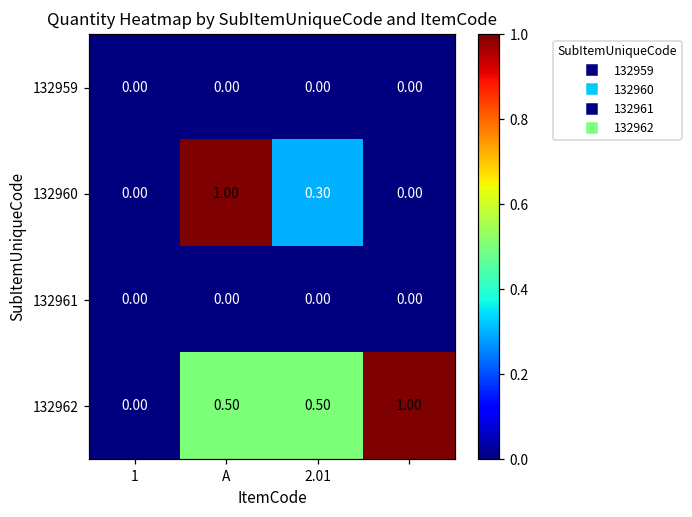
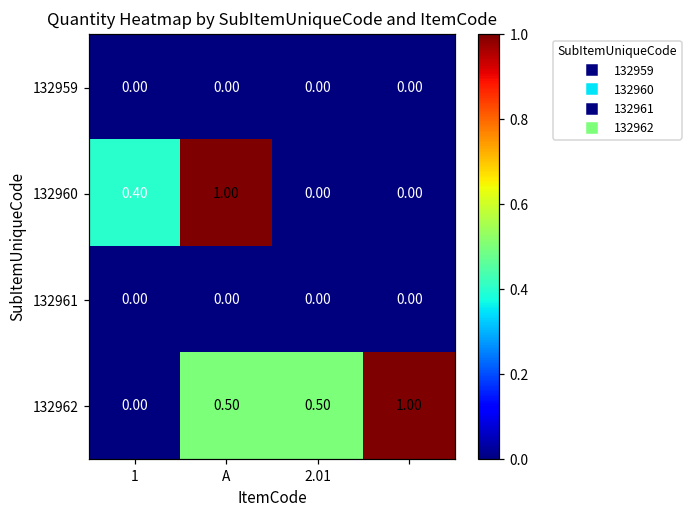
132960, 1: 0.00 -> 0.40
132960, 2.01: 0.30 -> 0.00
